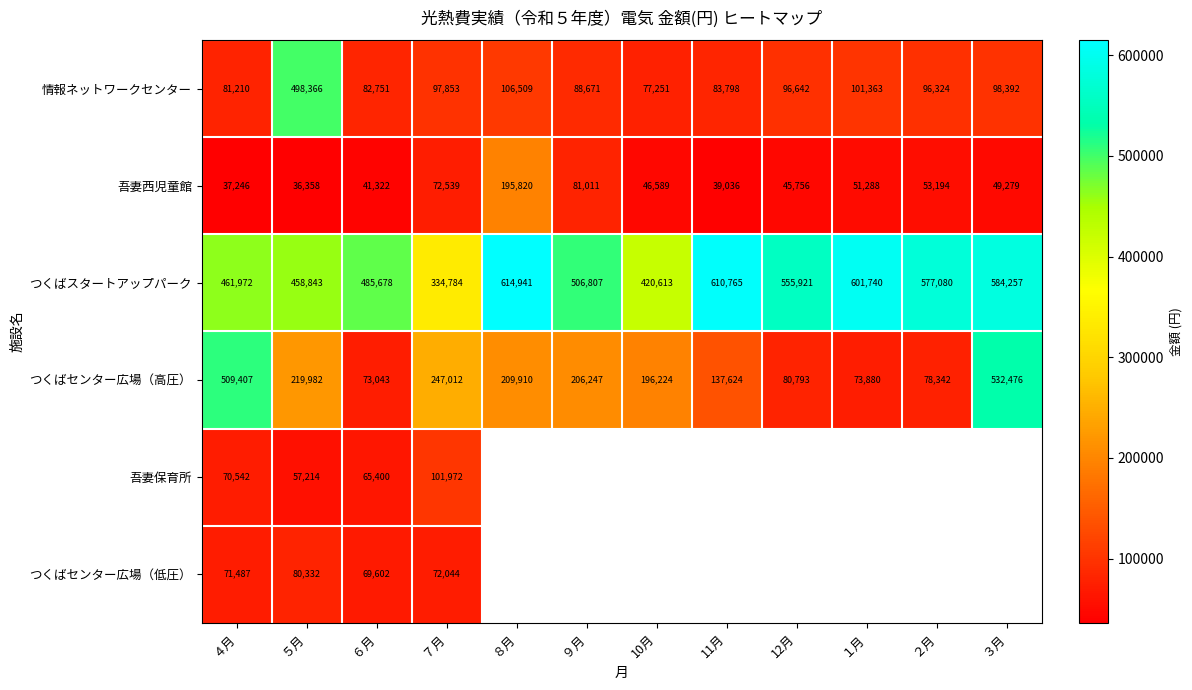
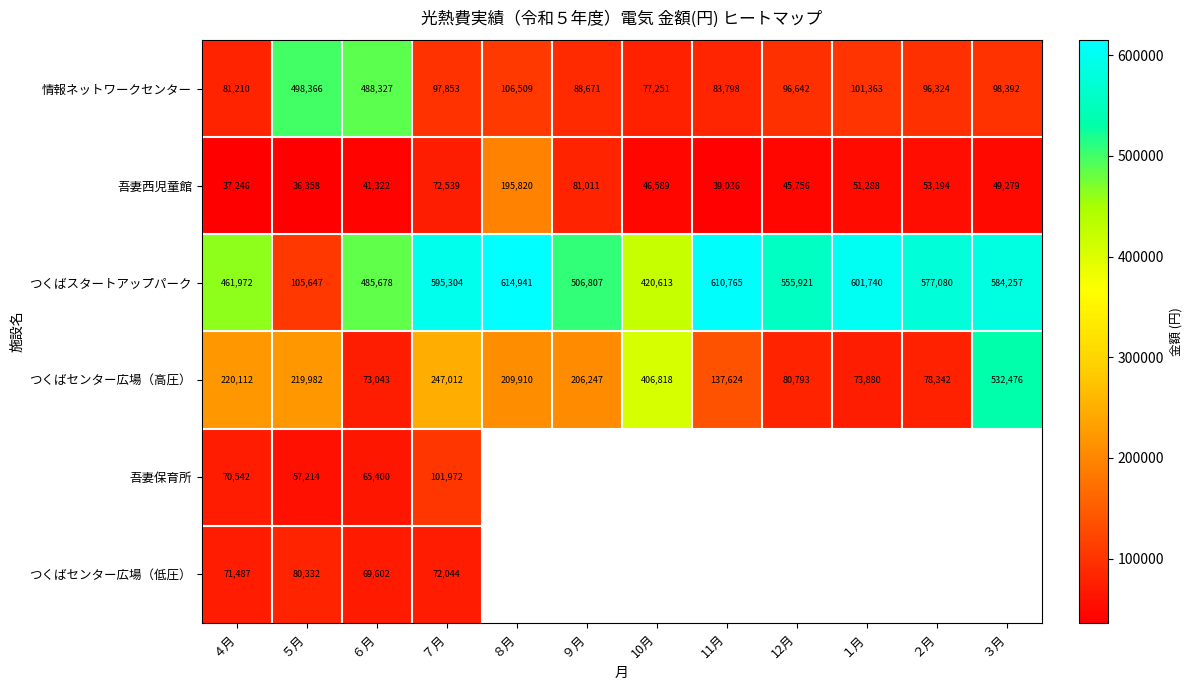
情報ネットワークセンター, ６月: 82,751 -> 488,327
つくばスタートアップパーク, ５月: 458,843 -> 105,647
つくばスタートアップパーク, ７月: 334,784 -> 595,304
つくばセンター広場（高圧）, ４月: 509,407 -> 220,112
つくばセンター広場（高圧）, 10月: 196,224 -> 406,818
